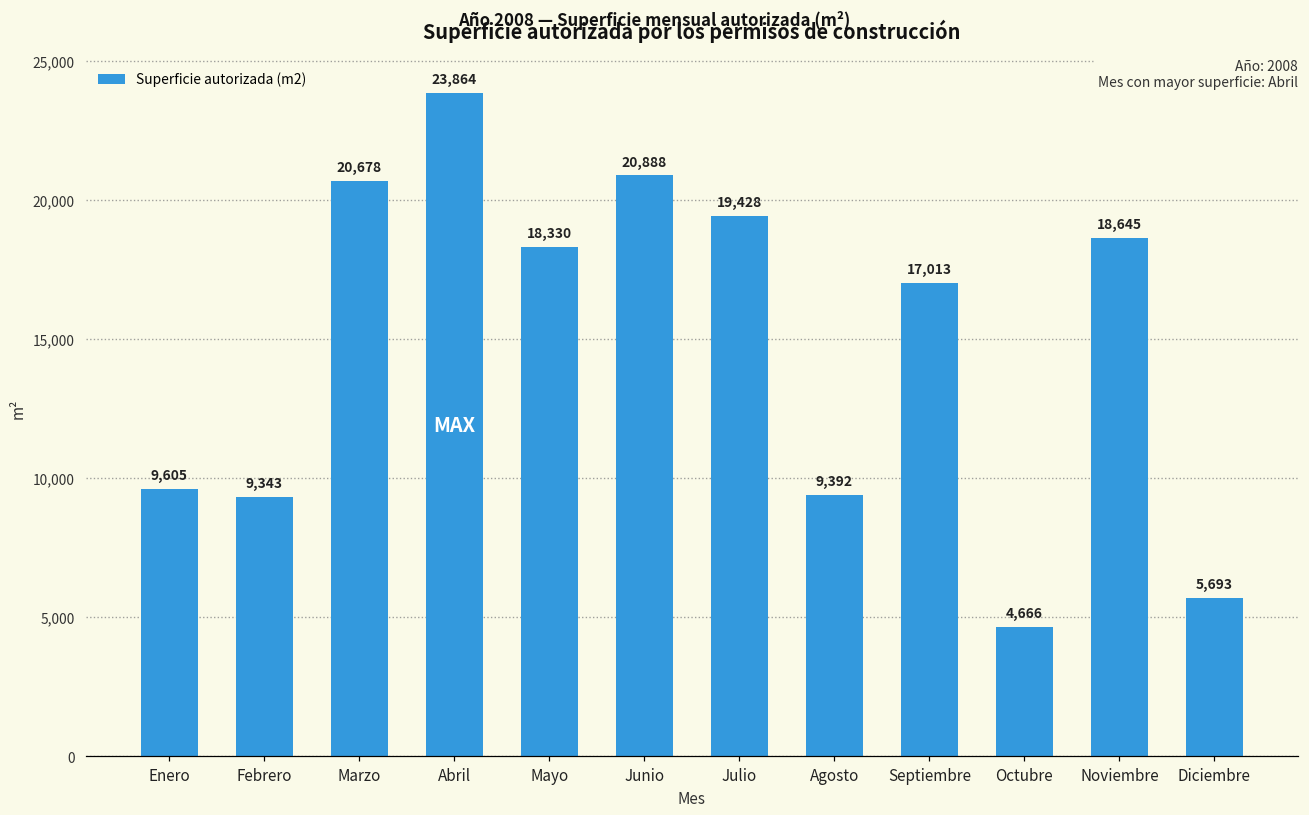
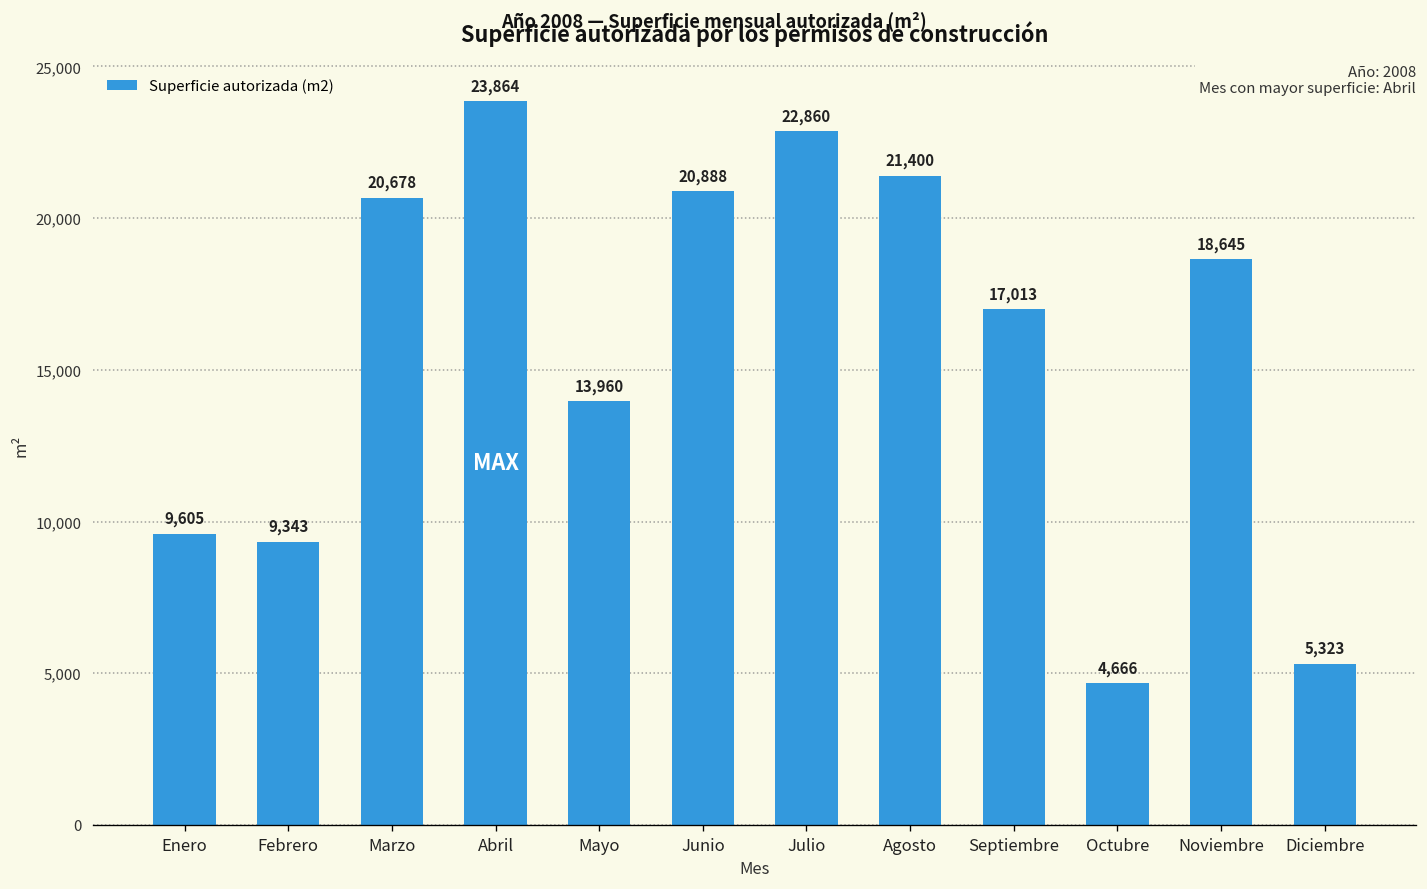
Mayo: 18,330 -> 13,960
Julio: 19,428 -> 22,860
Agosto: 9,392 -> 21,400
Diciembre: 5,693 -> 5,323
